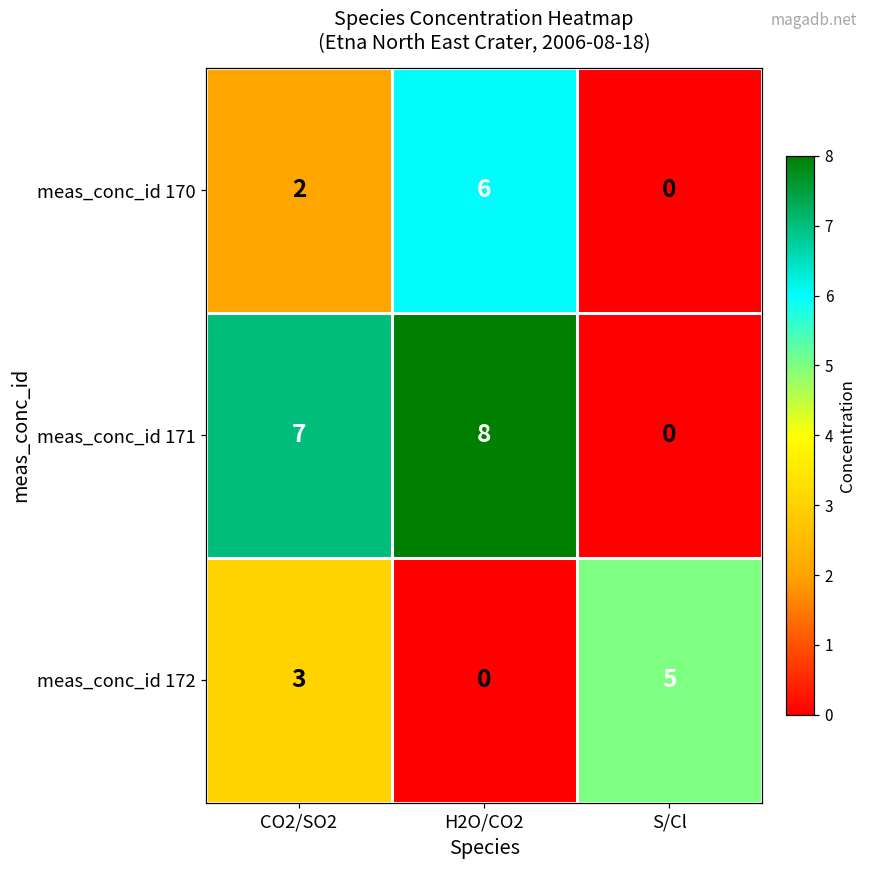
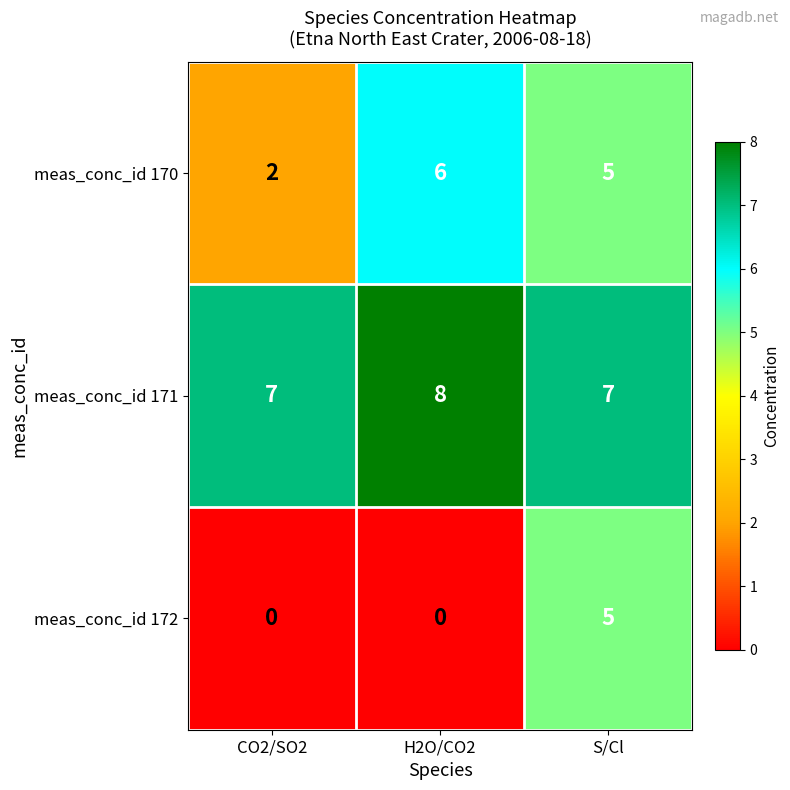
meas_conc_id 170, S/Cl: 0 -> 5
meas_conc_id 171, S/Cl: 0 -> 7
meas_conc_id 172, CO2/SO2: 3 -> 0
